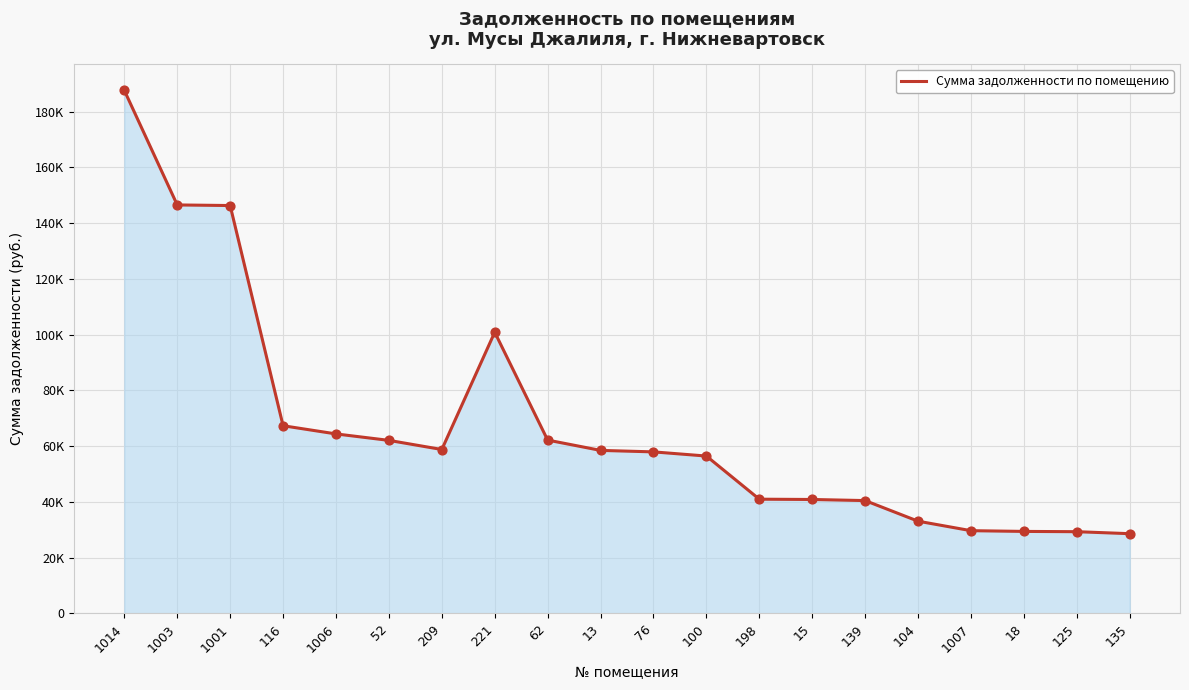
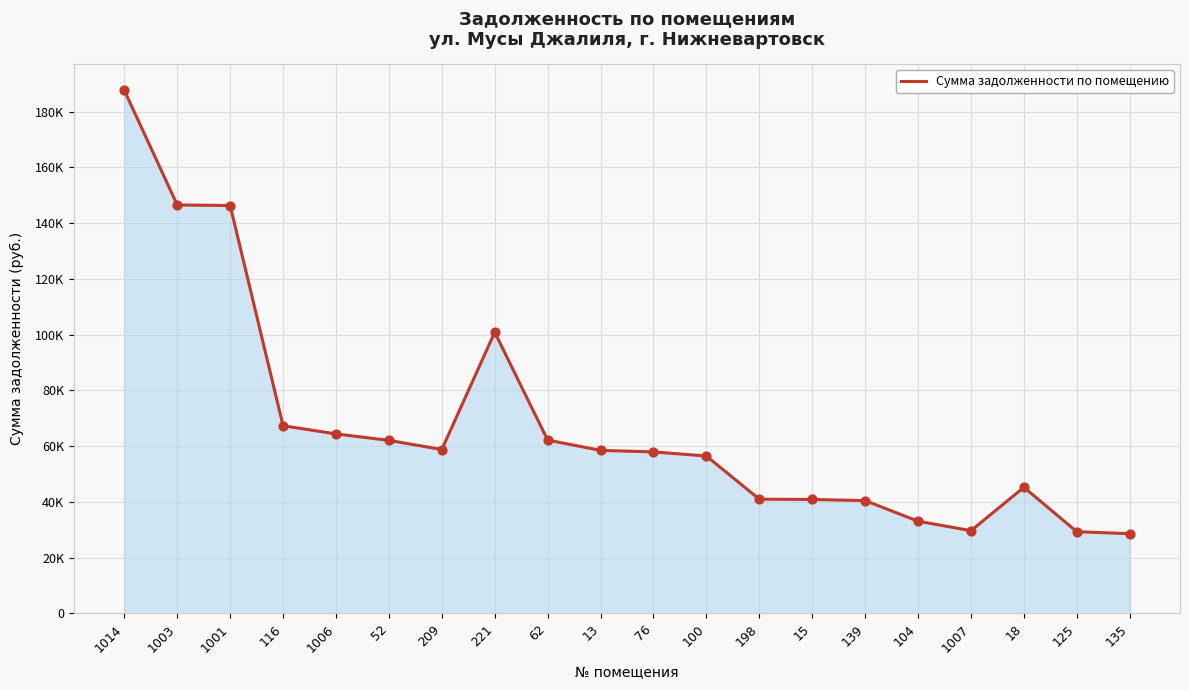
18: 29000 -> 45000
